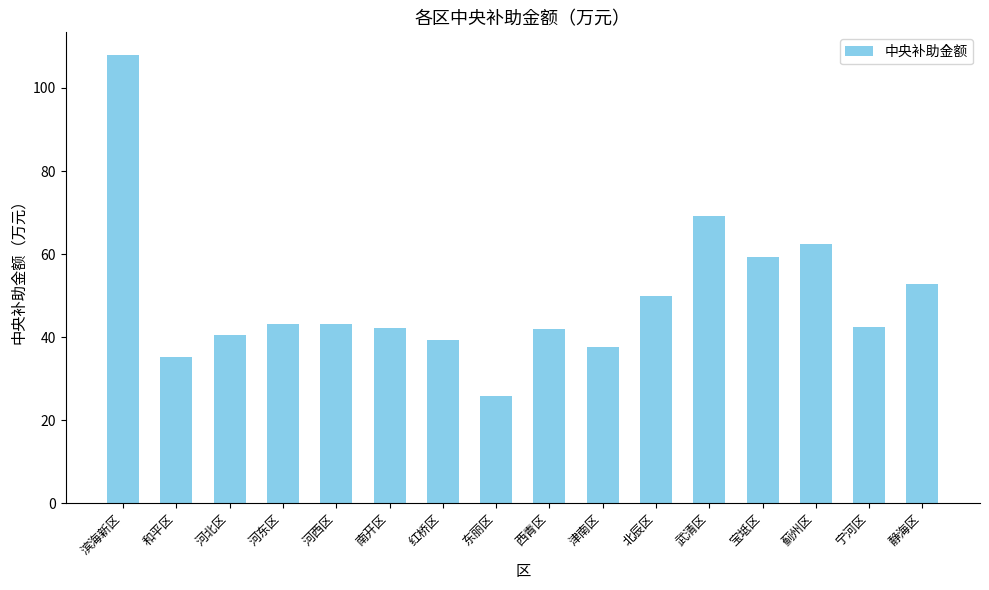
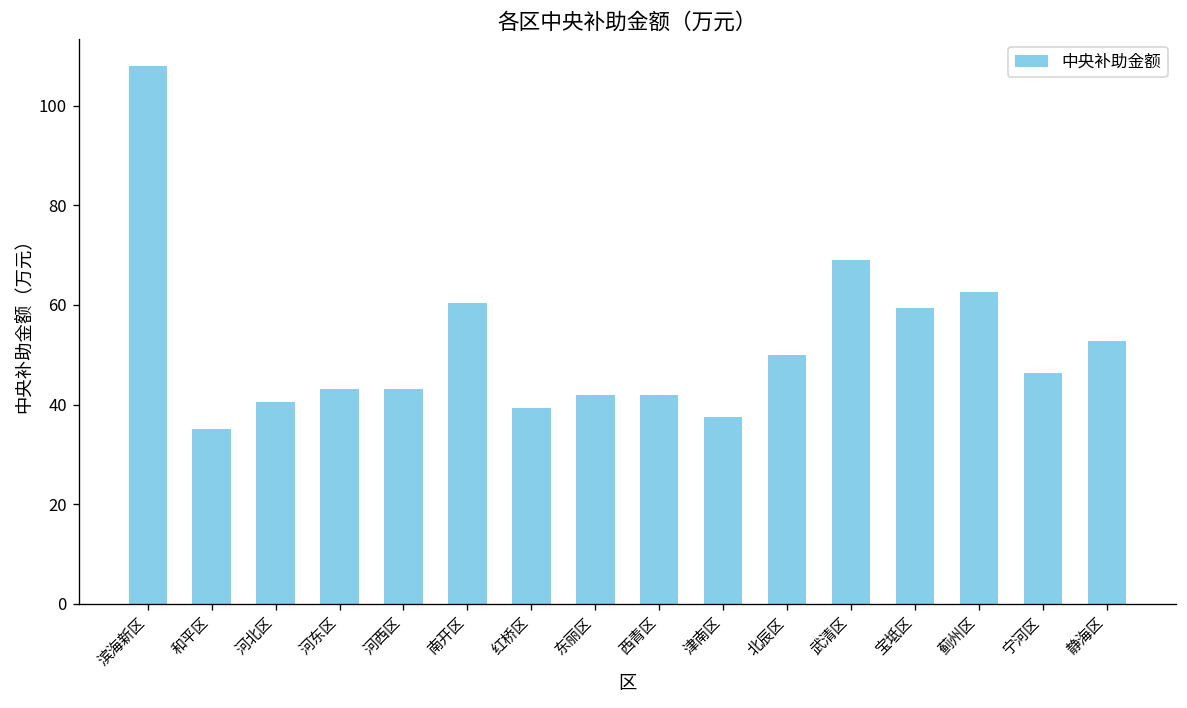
南开区: 42 -> 60
东丽区: 26 -> 42
宁河区: 42 -> 46
